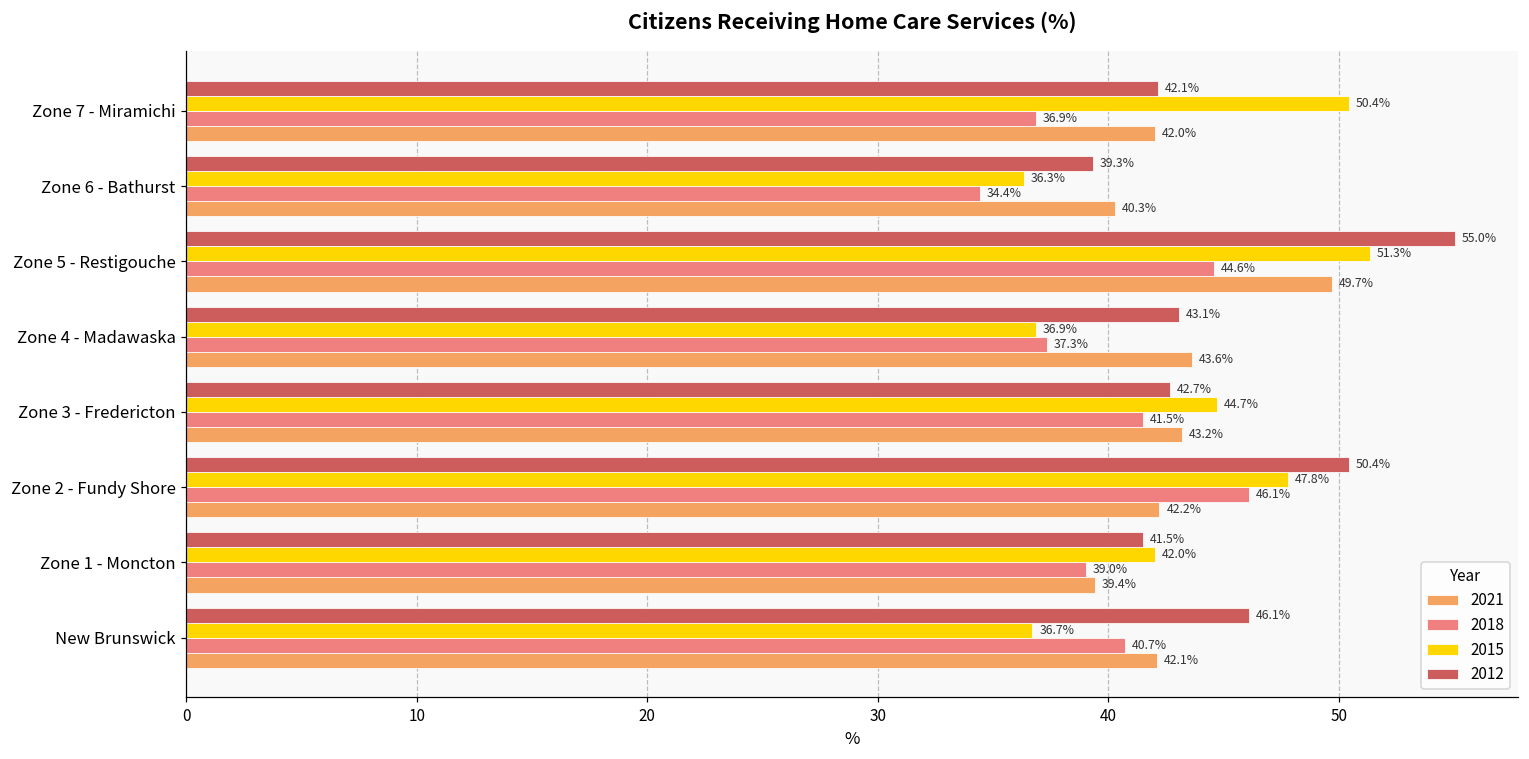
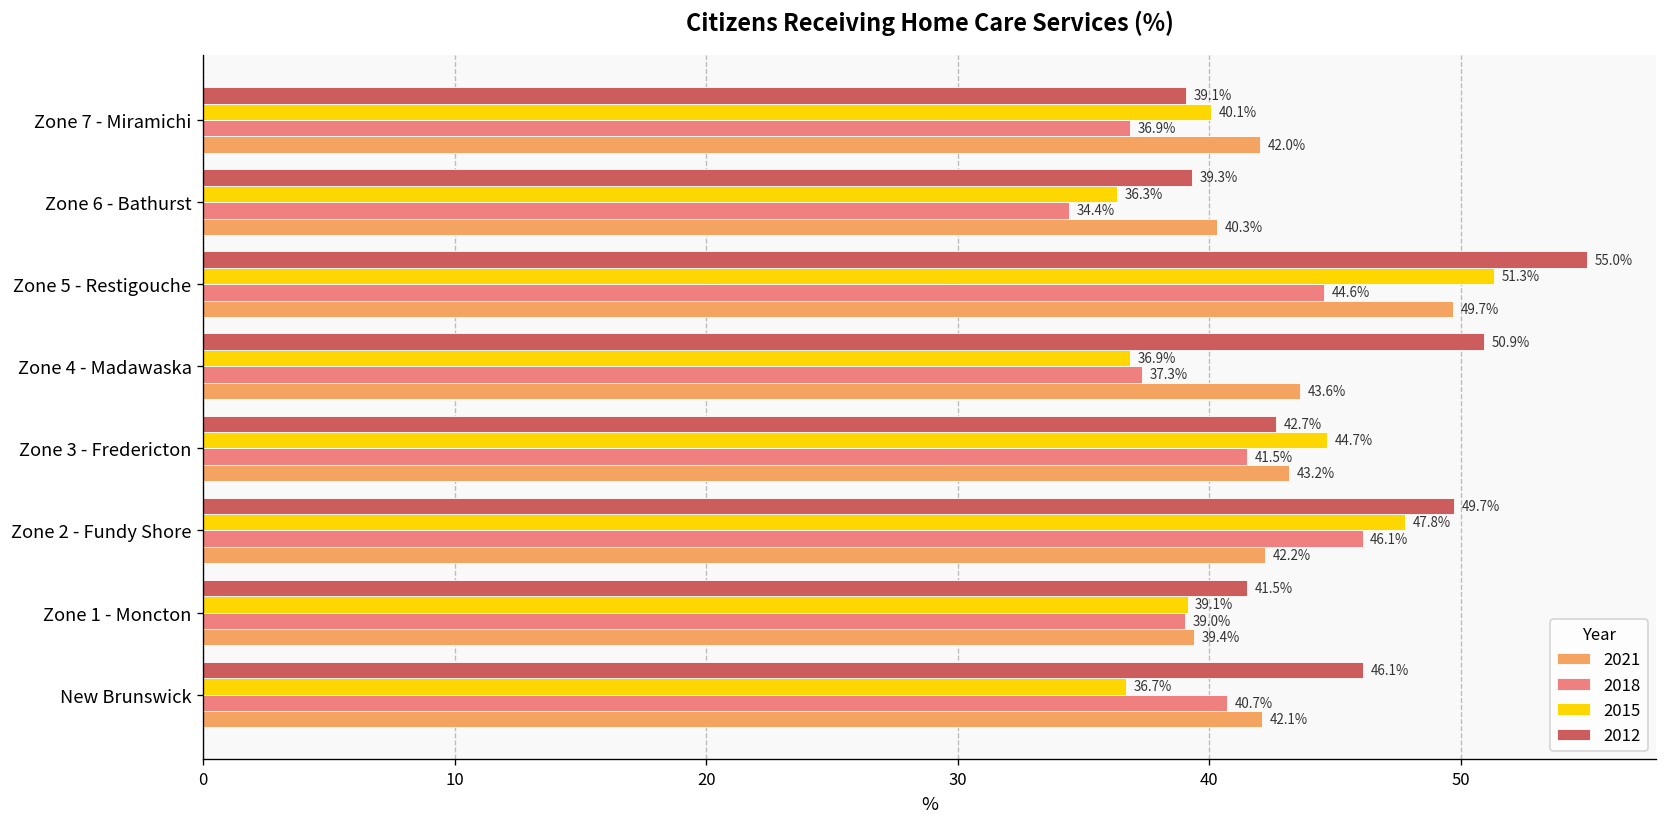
2012, Zone 7 - Miramichi: 42.1% -> 39.1%
2015, Zone 7 - Miramichi: 50.4% -> 40.1%
2012, Zone 4 - Madawaska: 43.1% -> 50.9%
2012, Zone 2 - Fundy Shore: 50.4% -> 49.7%
2015, Zone 1 - Moncton: 42.0% -> 39.1%
